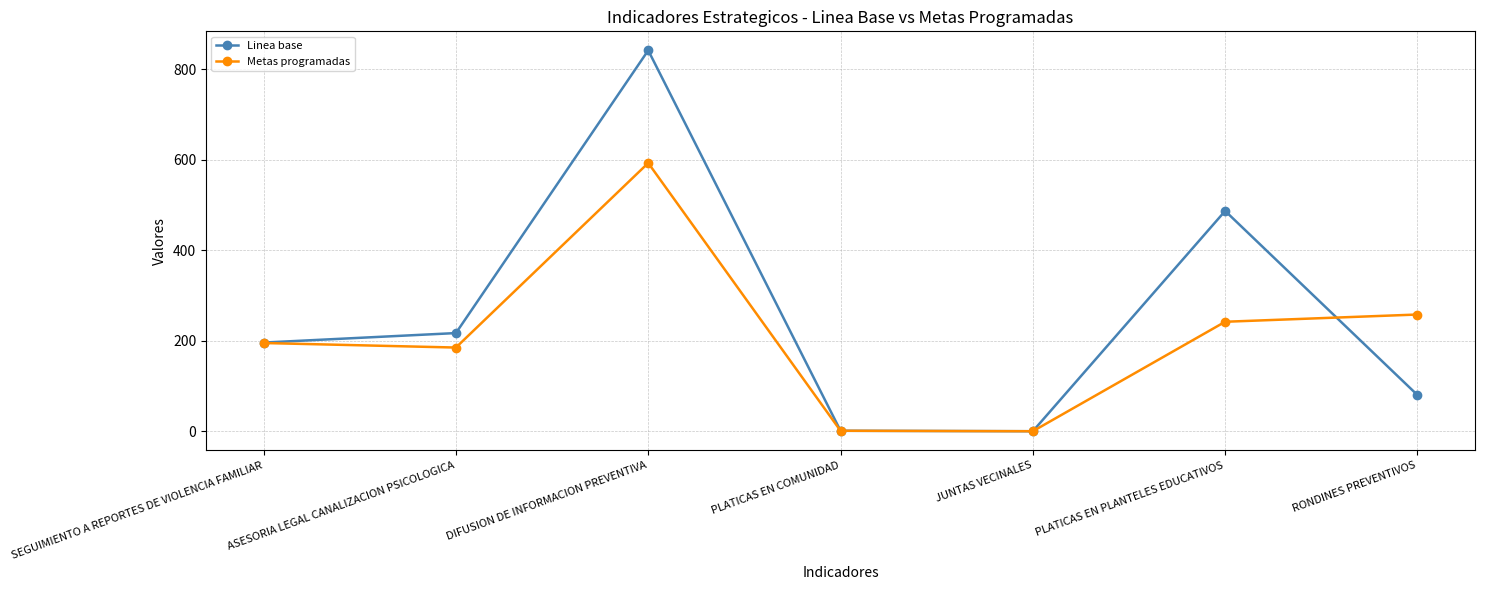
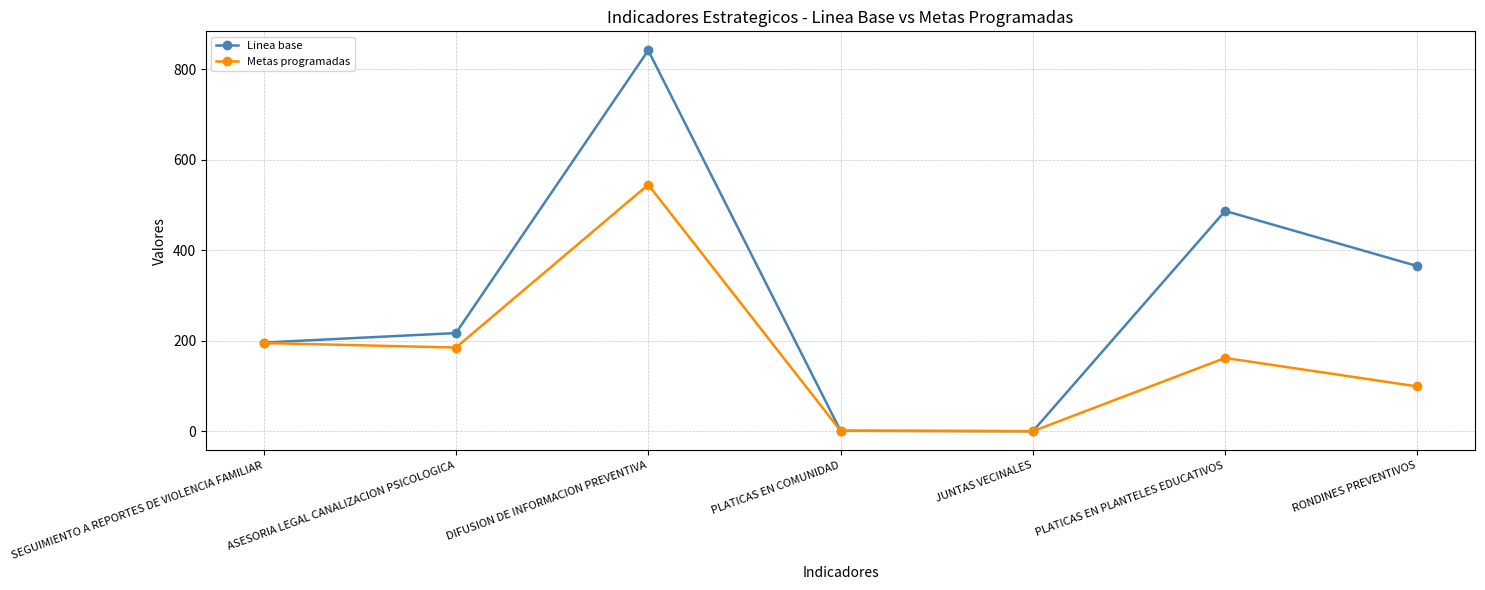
Metas programadas, DIFUSION DE INFORMACION PREVENTIVA: 590 -> 550
Metas programadas, PLATICAS EN PLANTELES EDUCATIVOS: 240 -> 160
Linea base, RONDINES PREVENTIVOS: 80 -> 370
Metas programadas, RONDINES PREVENTIVOS: 260 -> 100
